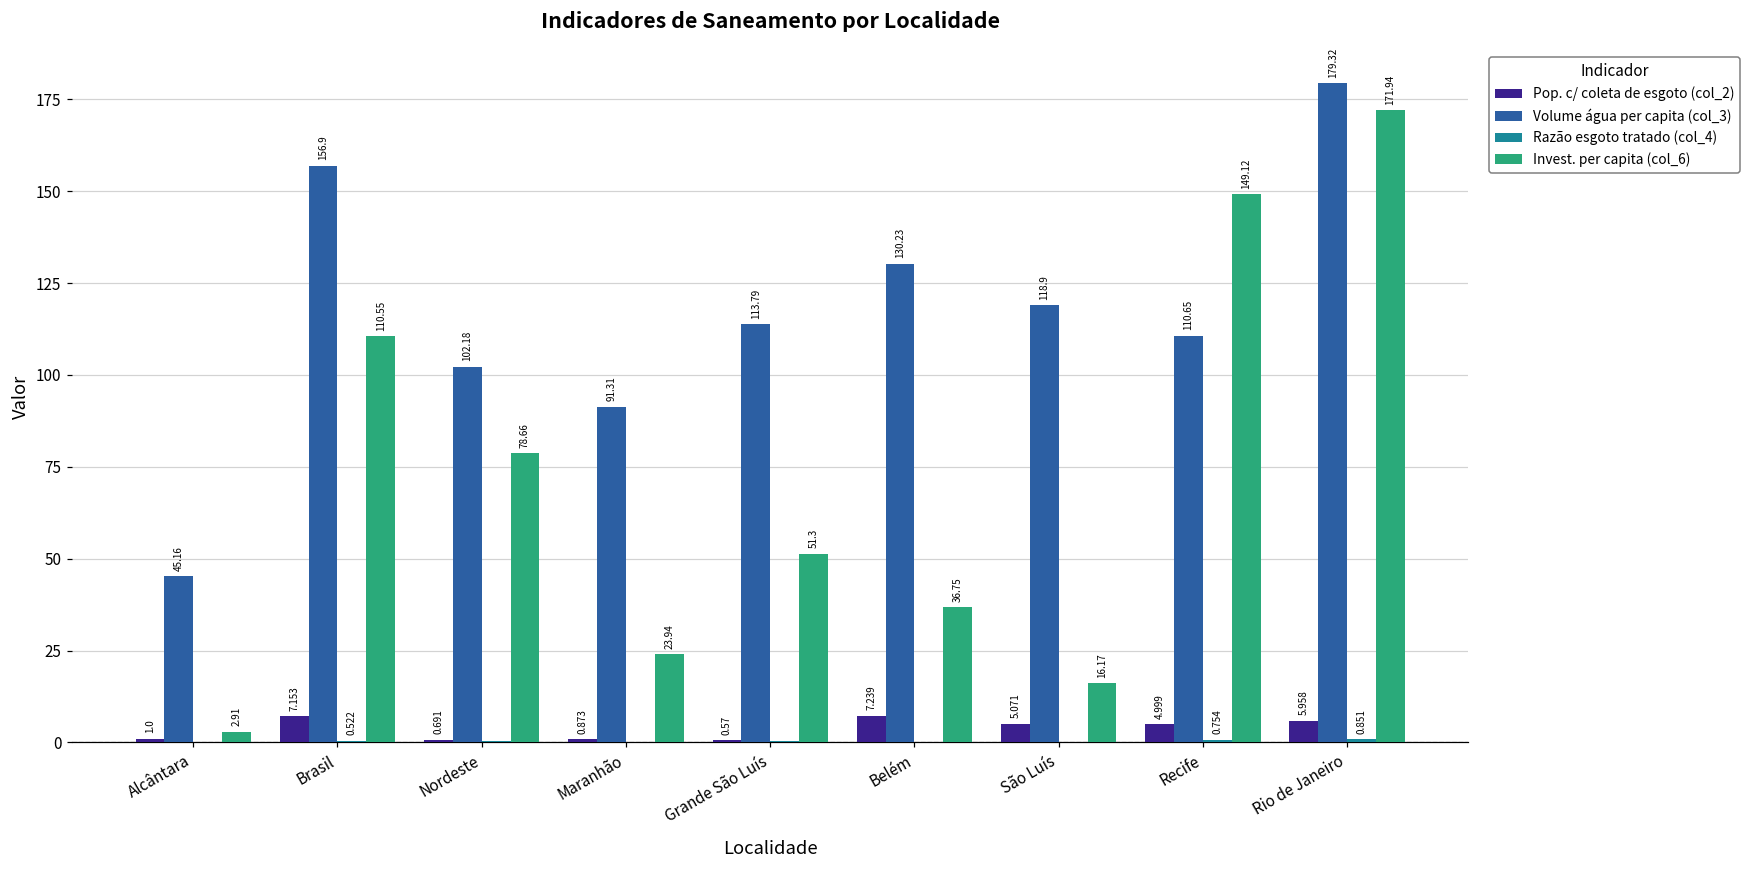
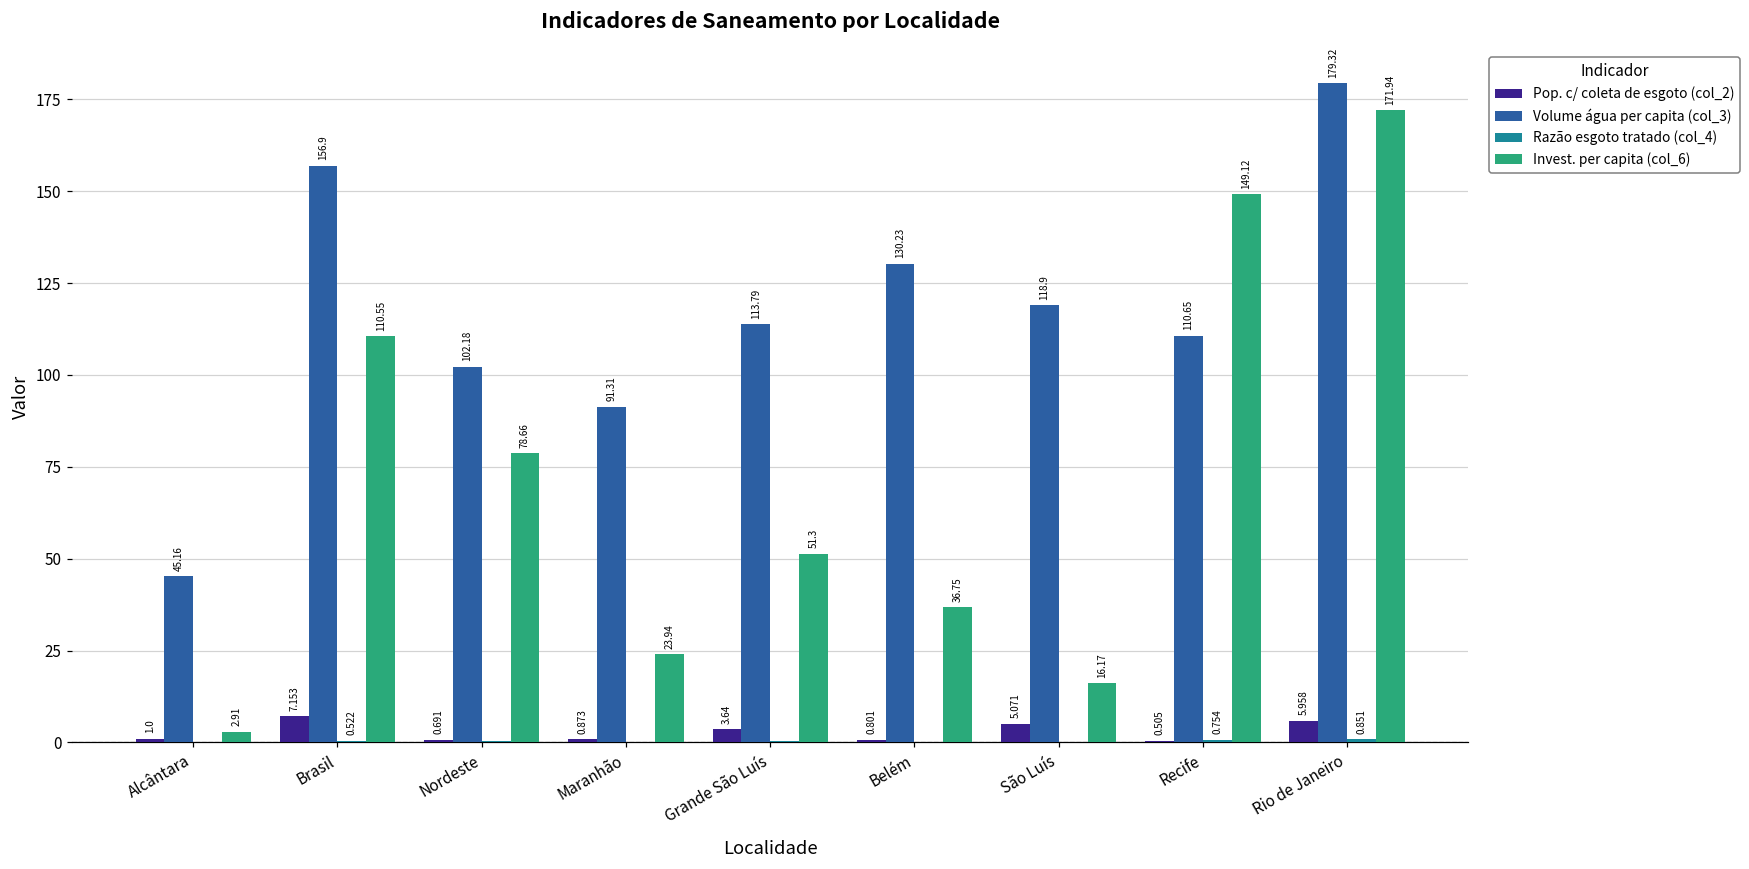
Pop. c/ coleta de esgoto (col_2), Grande São Luís: 0.57 -> 3.64
Pop. c/ coleta de esgoto (col_2), Belém: 7.239 -> 0.801
Pop. c/ coleta de esgoto (col_2), Recife: 4.999 -> 0.505
